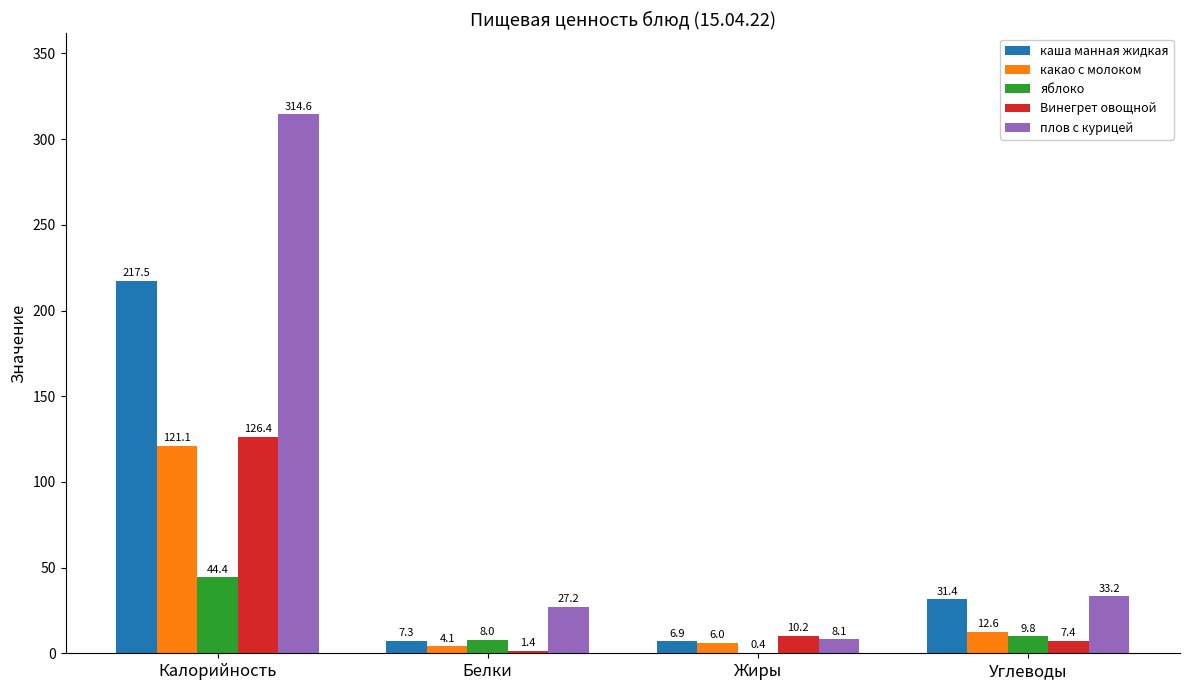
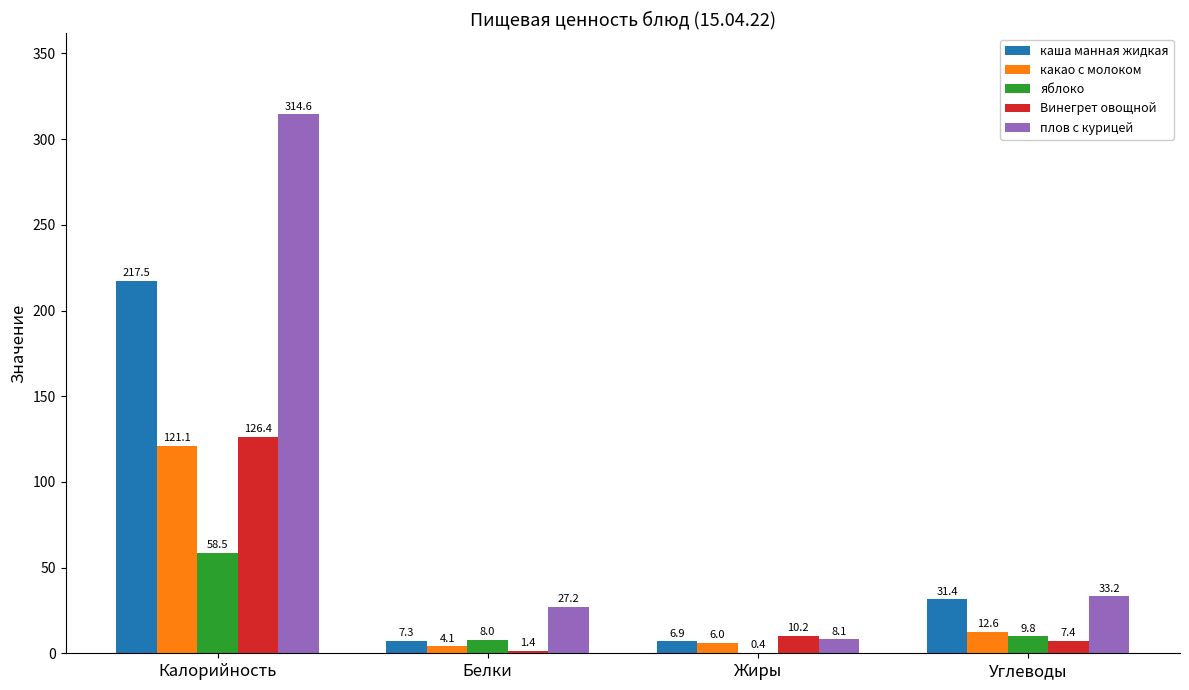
яблоко, Калорийность: 44.4 -> 58.5
